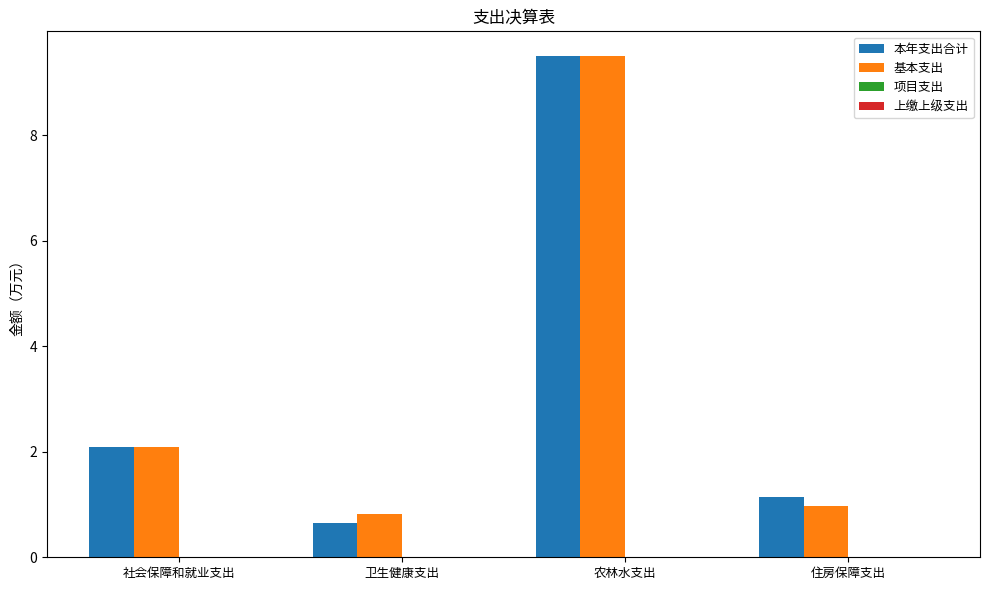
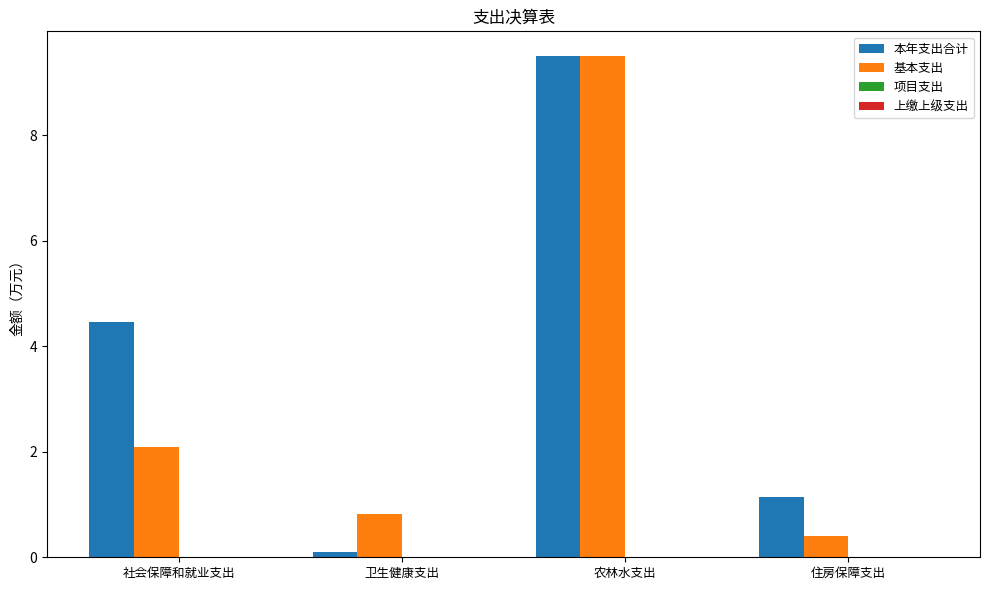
本年支出合计, 社会保障和就业支出: 2.1 -> 4.5
本年支出合计, 卫生健康支出: 0.6 -> 0.1
基本支出, 住房保障支出: 1.0 -> 0.4
